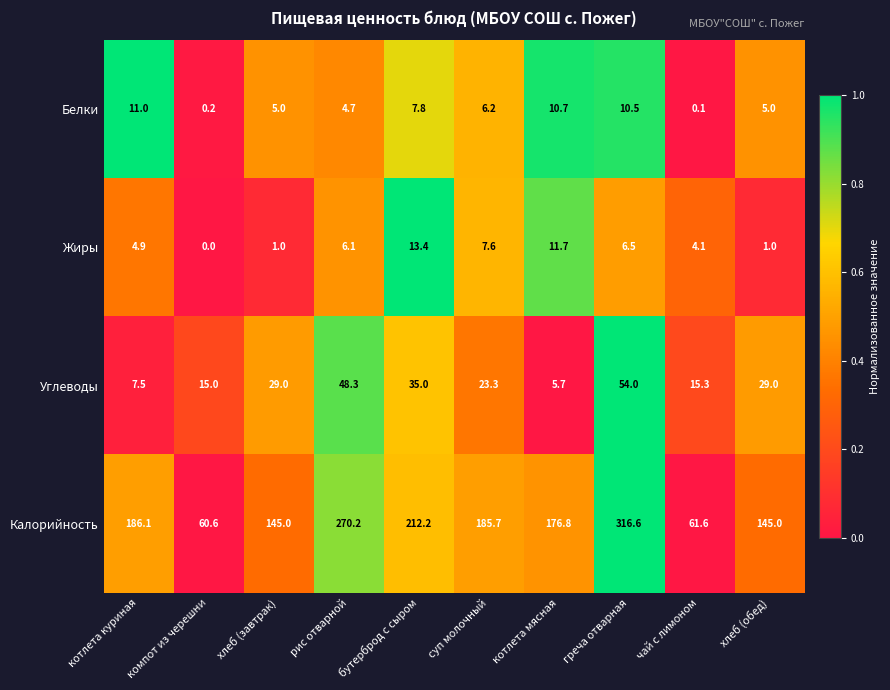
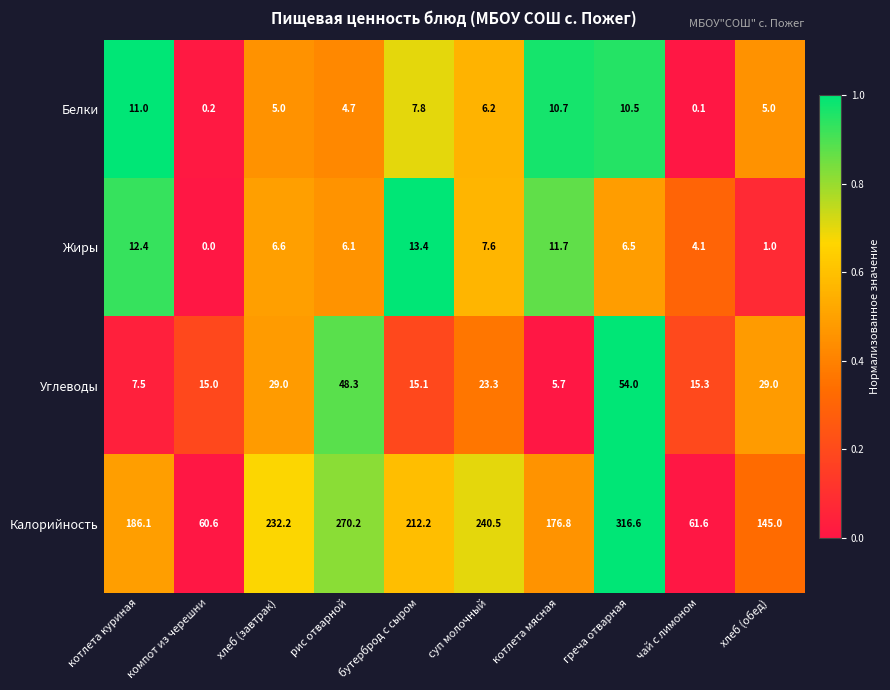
Жиры, котлета куриная: 4.9 -> 12.4
Жиры, хлеб (завтрак): 1.0 -> 6.6
Углеводы, бутерброд с сыром: 35.0 -> 15.1
Калорийность, хлеб (завтрак): 145.0 -> 232.2
Калорийность, суп молочный: 185.7 -> 240.5
